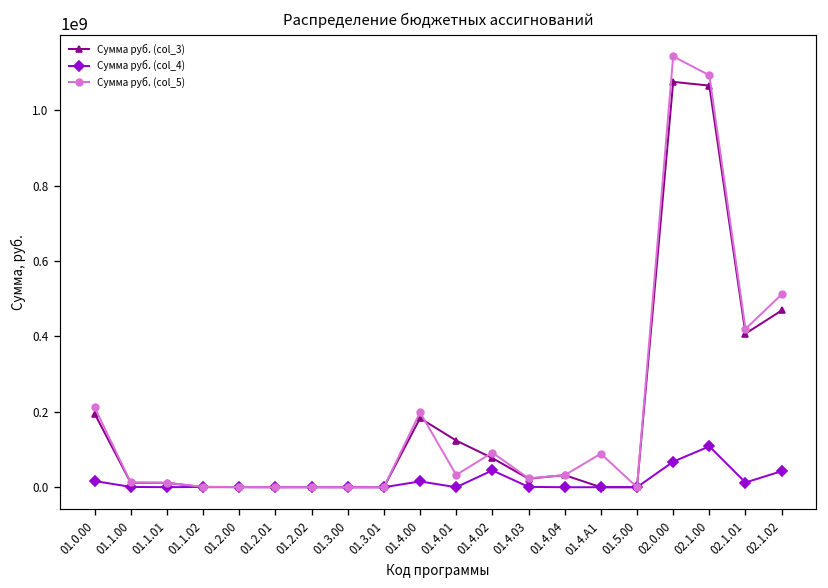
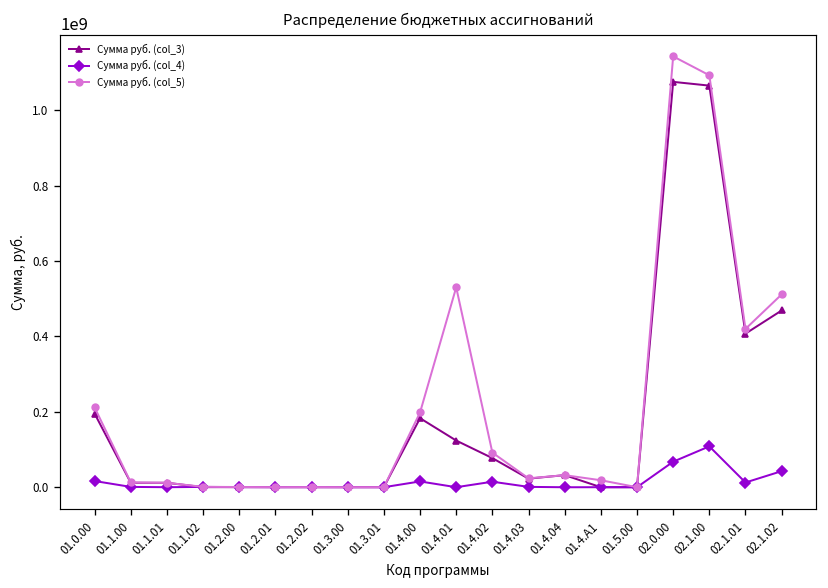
Сумма руб. (col_5), 01.4.01: 30000000 -> 530000000
Сумма руб. (col_4), 01.4.02: 40000000 -> 10000000
Сумма руб. (col_5), 01.4.A1: 90000000 -> 20000000
